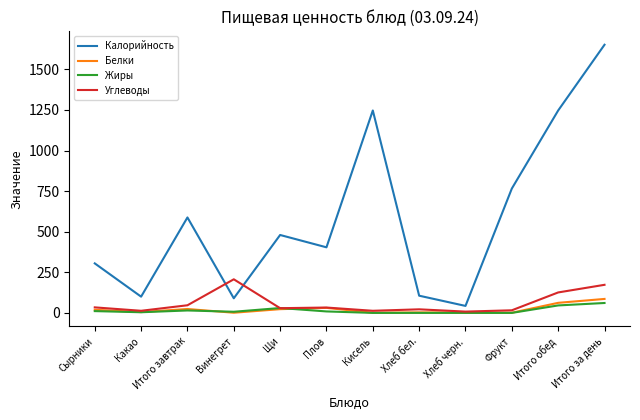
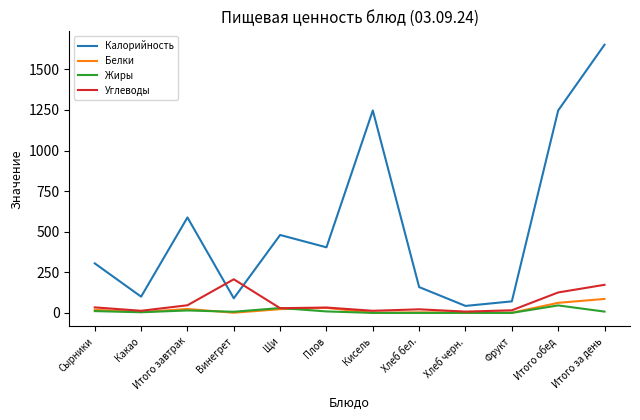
Калорийность, Хлеб бел.: 110 -> 160
Калорийность, Фрукт: 770 -> 70
Жиры, Итого за день: 60 -> 10
